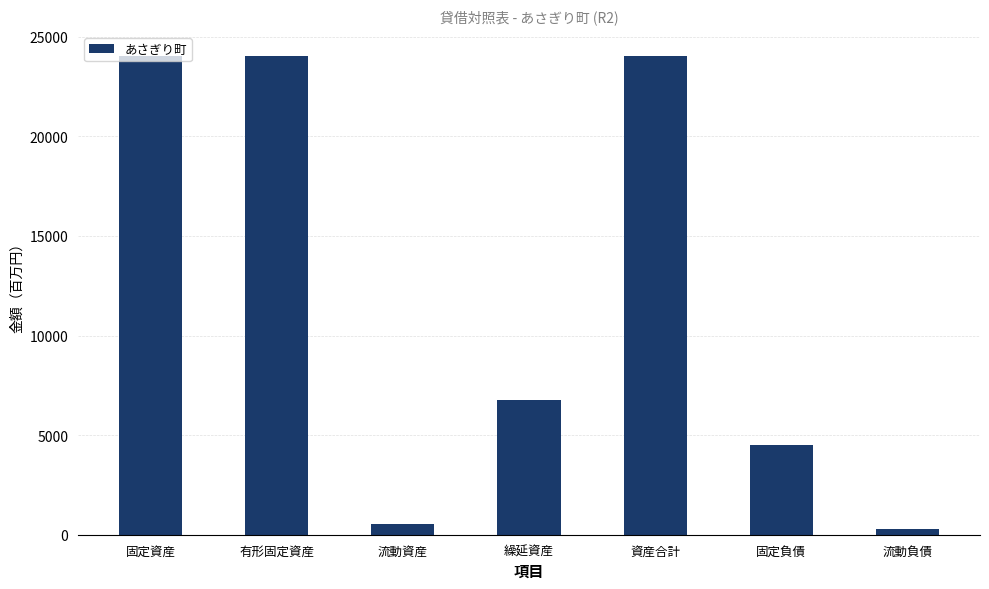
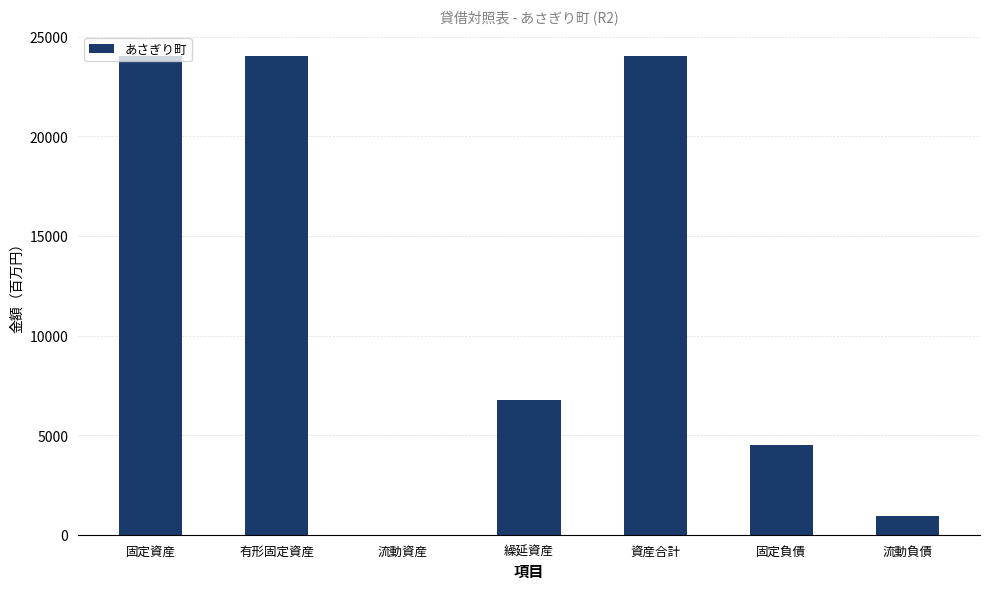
流動資産: 500 -> 0
流動負債: 300 -> 900
